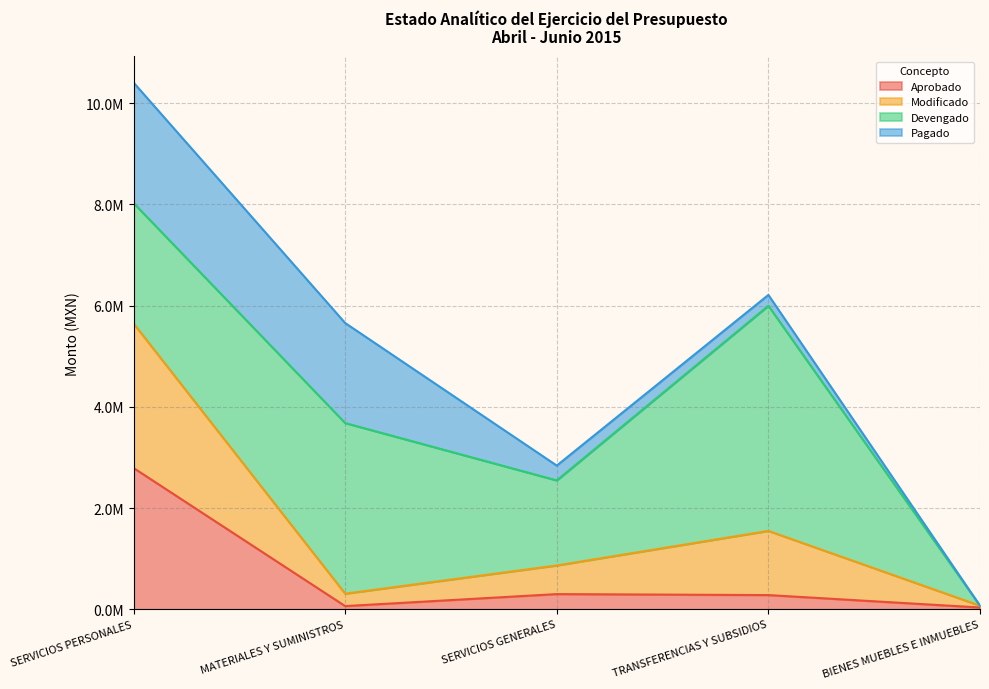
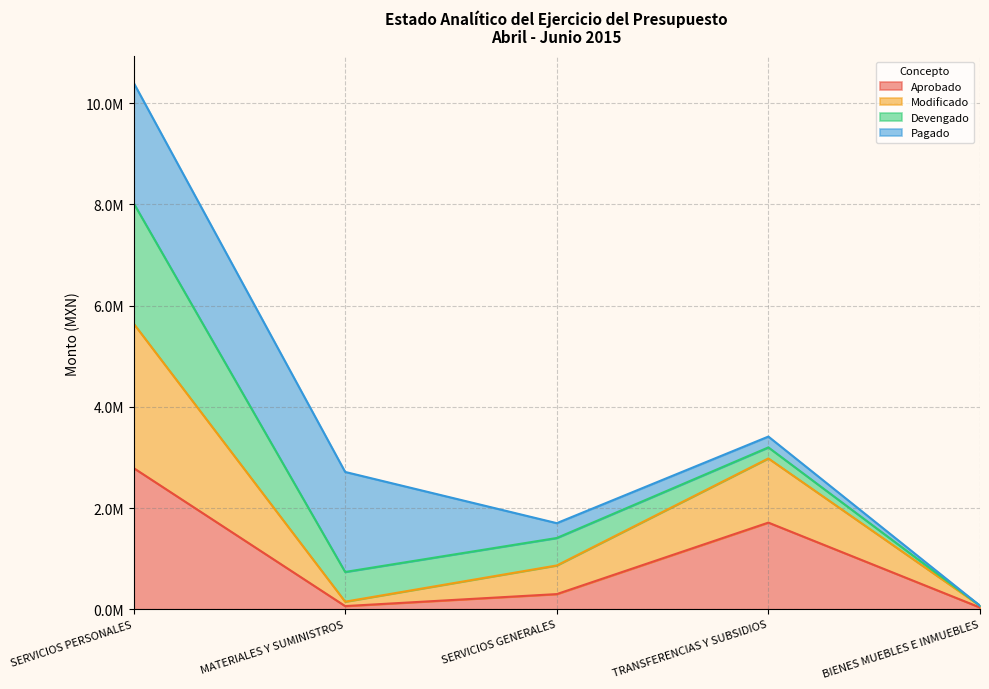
Modificado, MATERIALES Y SUMINISTROS: 200000 -> 100000
Devengado, MATERIALES Y SUMINISTROS: 3400000 -> 600000
Devengado, SERVICIOS GENERALES: 1700000 -> 500000
Aprobado, TRANSFERENCIAS Y SUBSIDIOS: 300000 -> 1700000
Devengado, TRANSFERENCIAS Y SUBSIDIOS: 4400000 -> 200000
